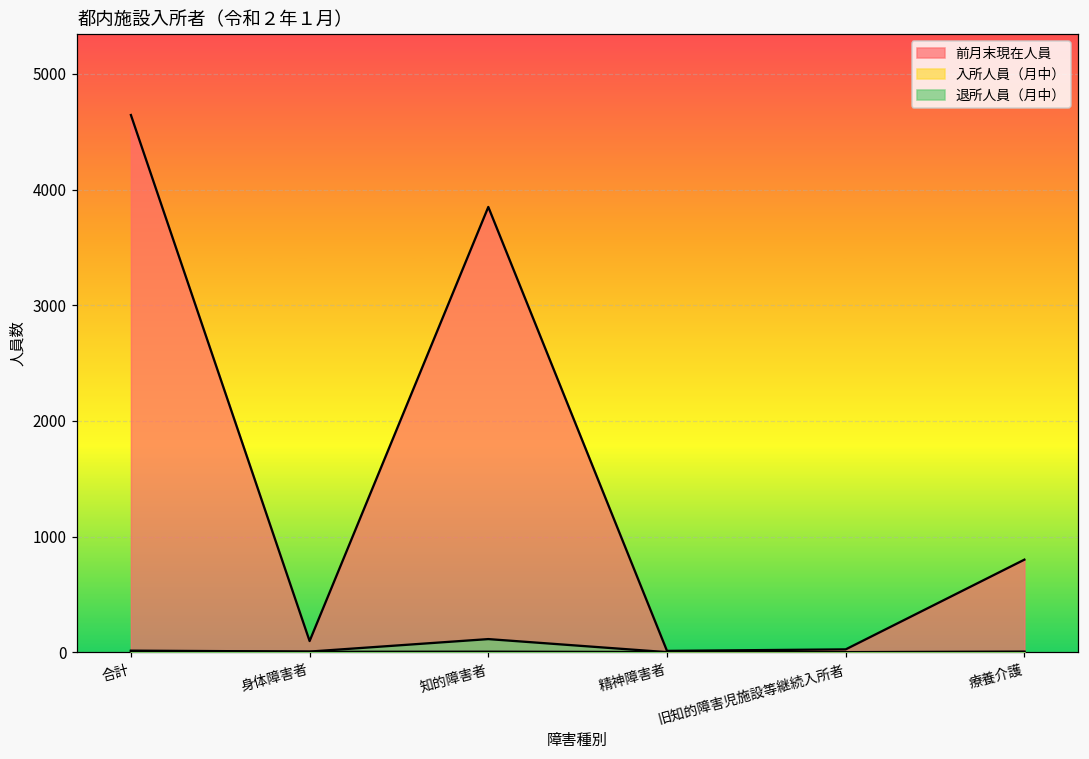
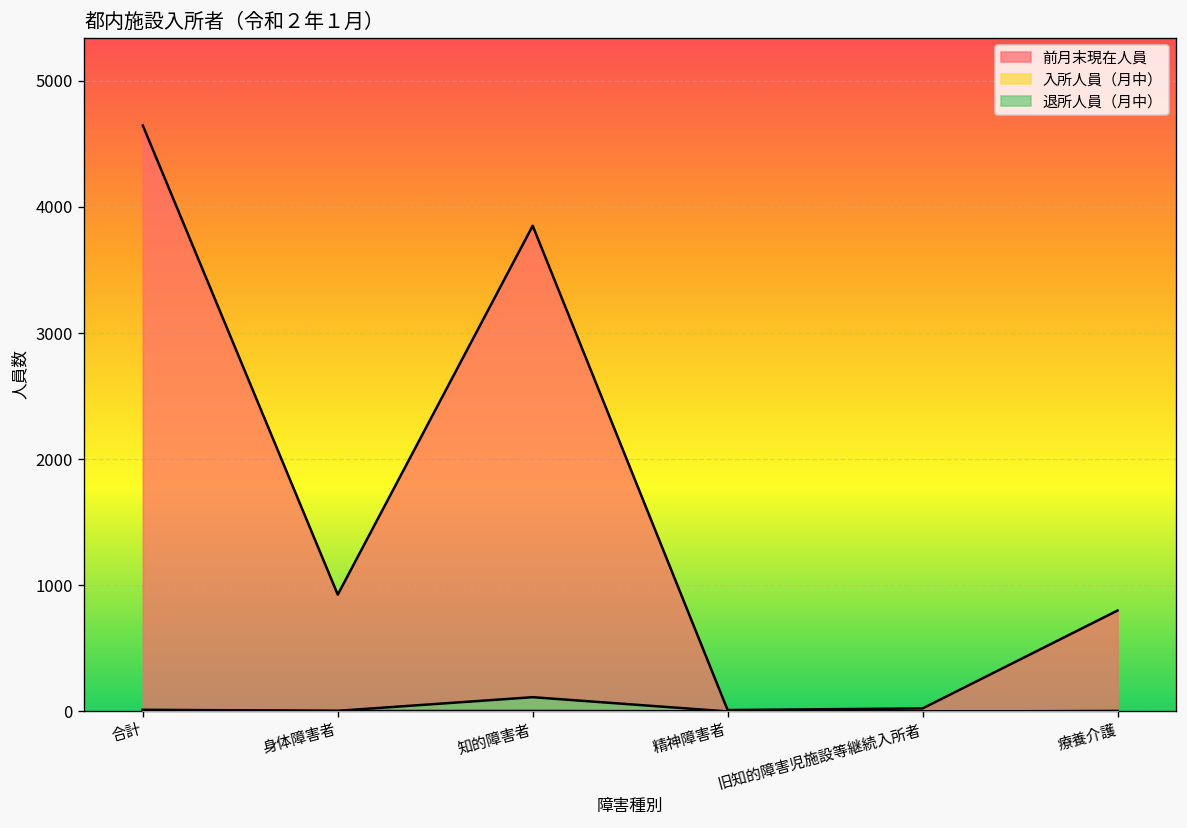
前月末現在人員, 身体障害者: 100 -> 930
